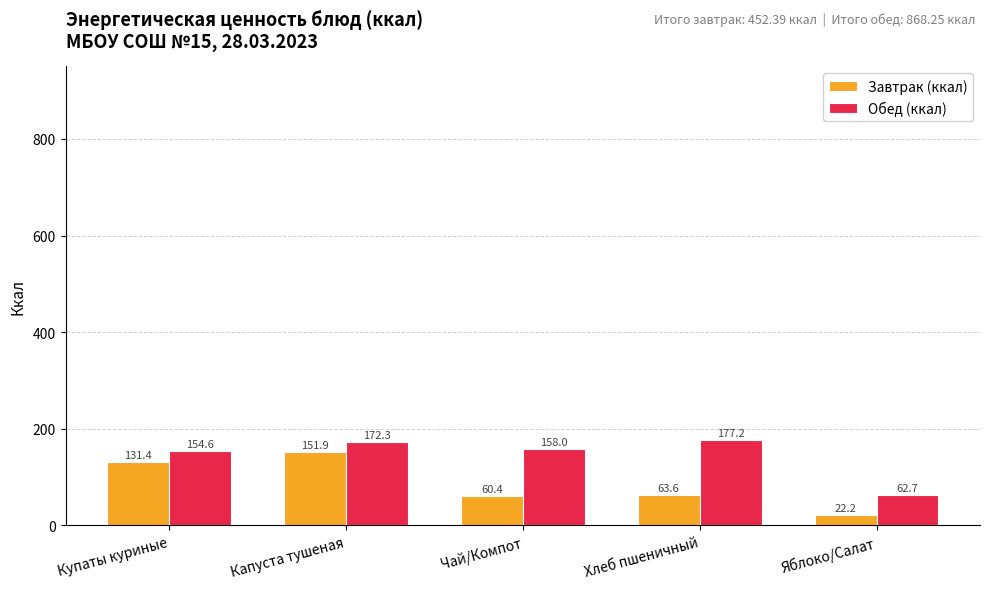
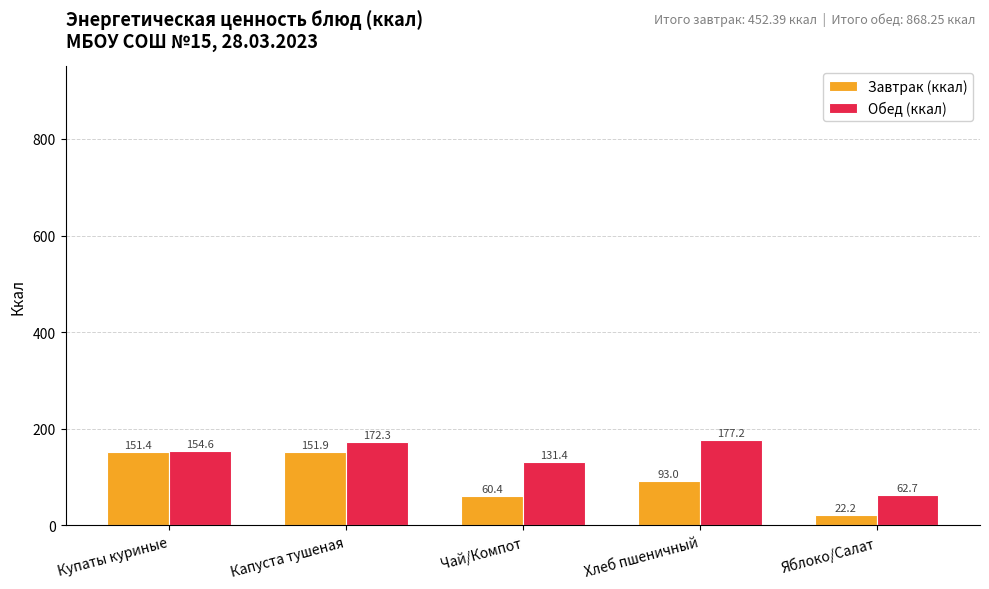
Завтрак (ккал), Купаты куриные: 131.4 -> 151.4
Обед (ккал), Чай/Компот: 158.0 -> 131.4
Завтрак (ккал), Хлеб пшеничный: 63.6 -> 93.0
